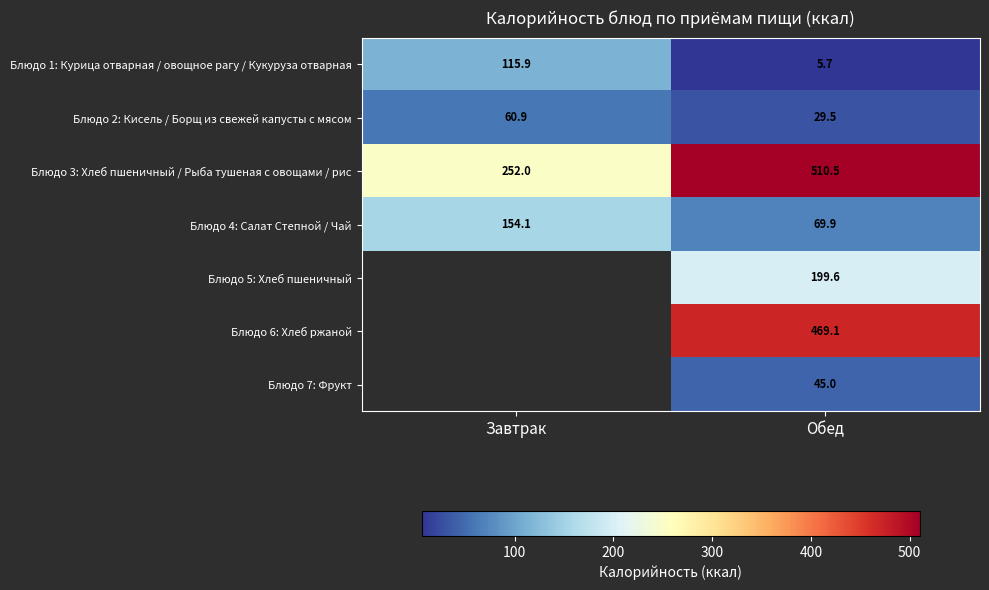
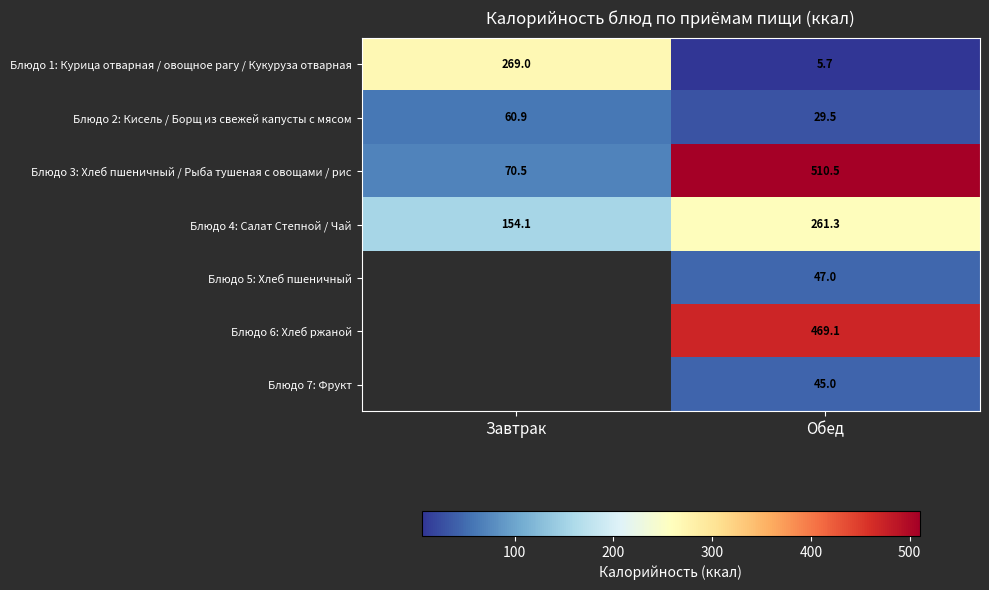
Блюдо 1: Курица отварная / овощное рагу / Кукуруза отварная, Завтрак: 115.9 -> 269.0
Блюдо 3: Хлеб пшеничный / Рыба тушеная с овощами / рис, Завтрак: 252.0 -> 70.5
Блюдо 4: Салат Степной / Чай, Обед: 69.9 -> 261.3
Блюдо 5: Хлеб пшеничный, Обед: 199.6 -> 47.0
